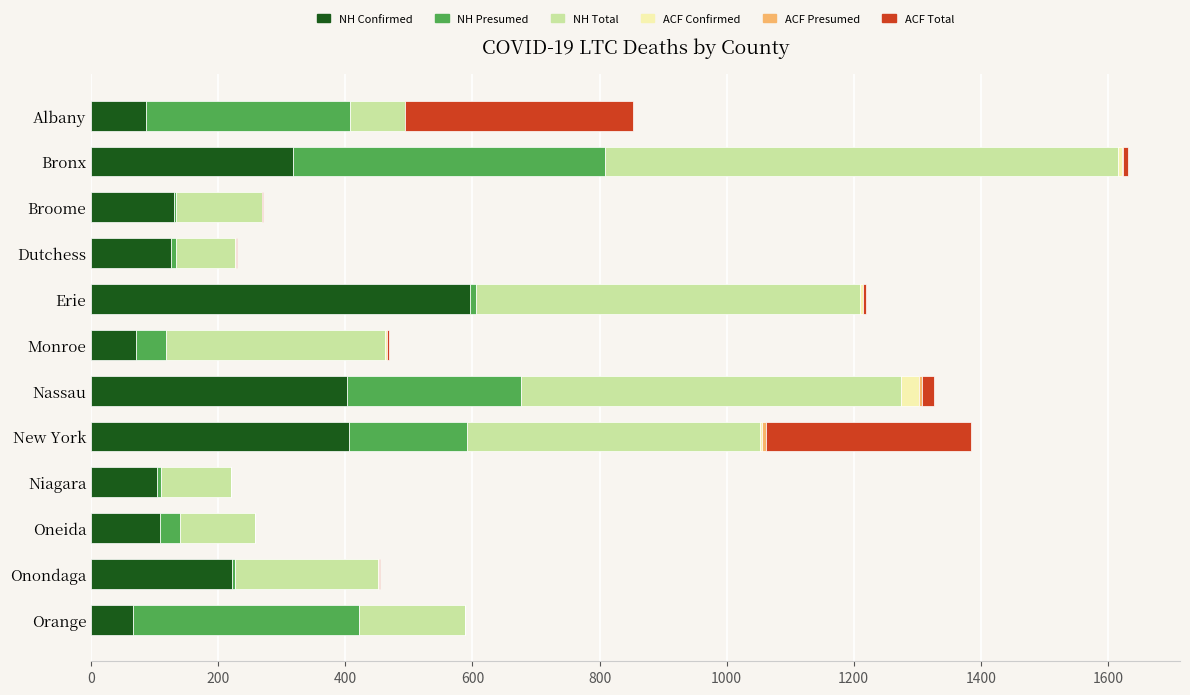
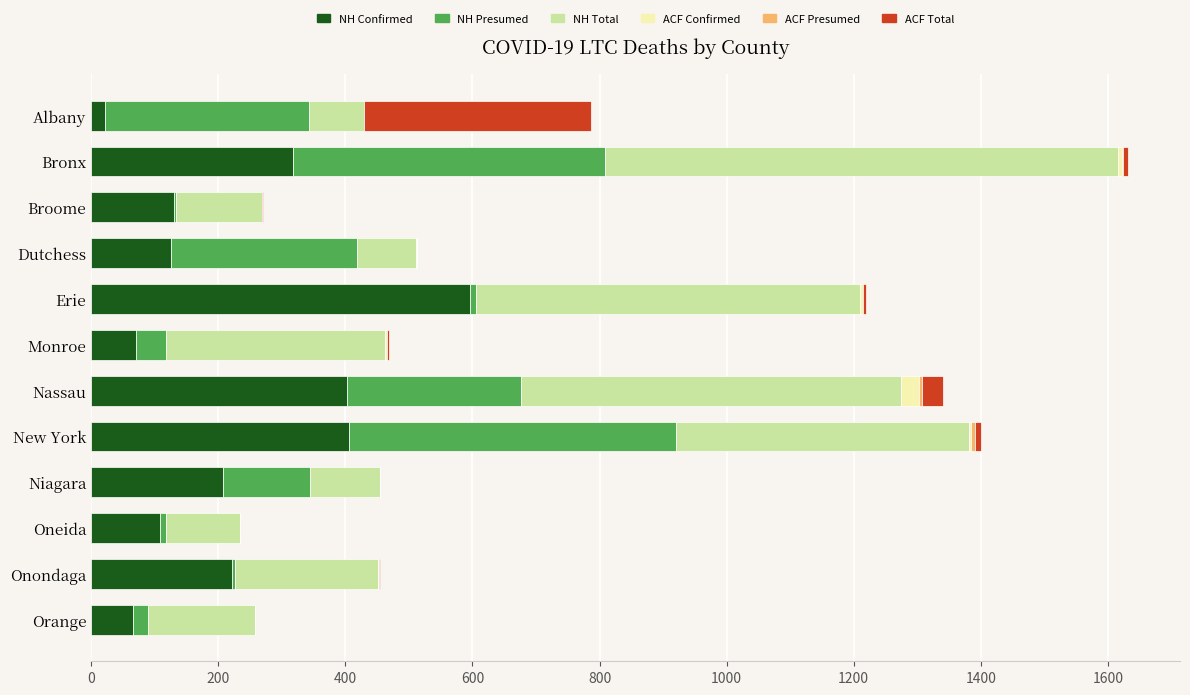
NH Confirmed, Albany: 90 -> 20
NH Presumed, Dutchess: 10 -> 290
ACF Total, Nassau: 20 -> 30
NH Presumed, New York: 190 -> 510
ACF Total, New York: 320 -> 10
NH Confirmed, Niagara: 100 -> 210
NH Presumed, Niagara: 10 -> 140
NH Presumed, Oneida: 30 -> 10
NH Presumed, Orange: 360 -> 20
